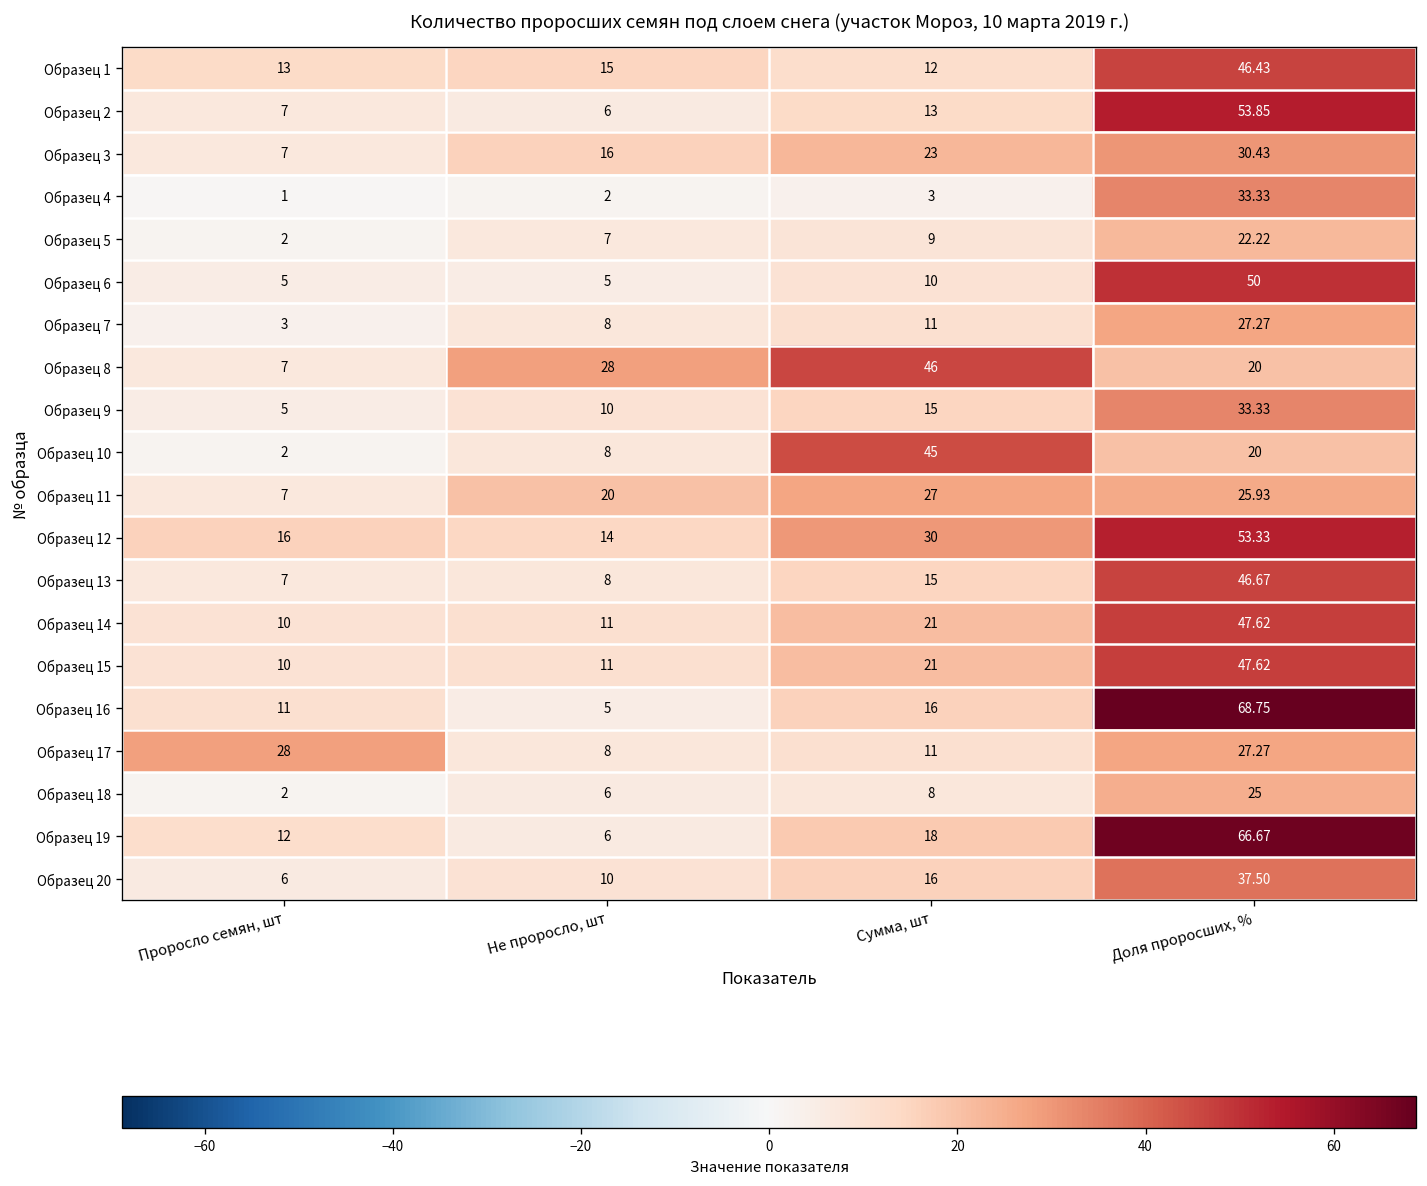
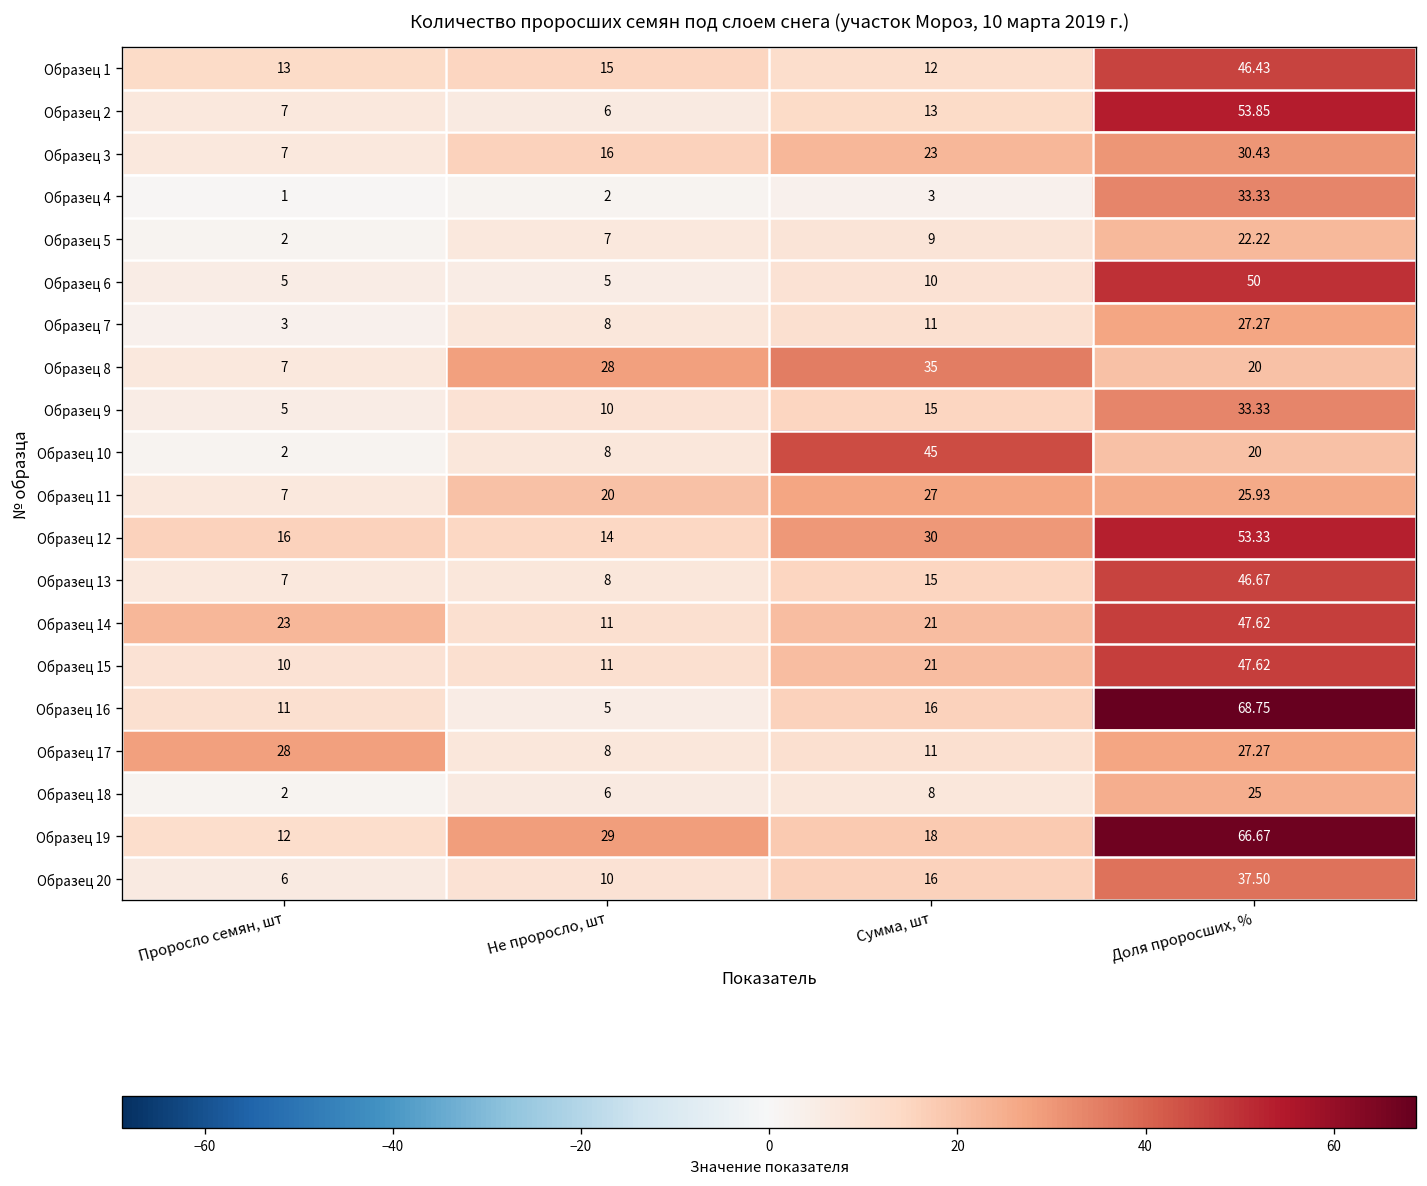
Образец 8, Сумма, шт: 46 -> 35
Образец 14, Проросло семян, шт: 10 -> 23
Образец 19, Не проросло, шт: 6 -> 29
